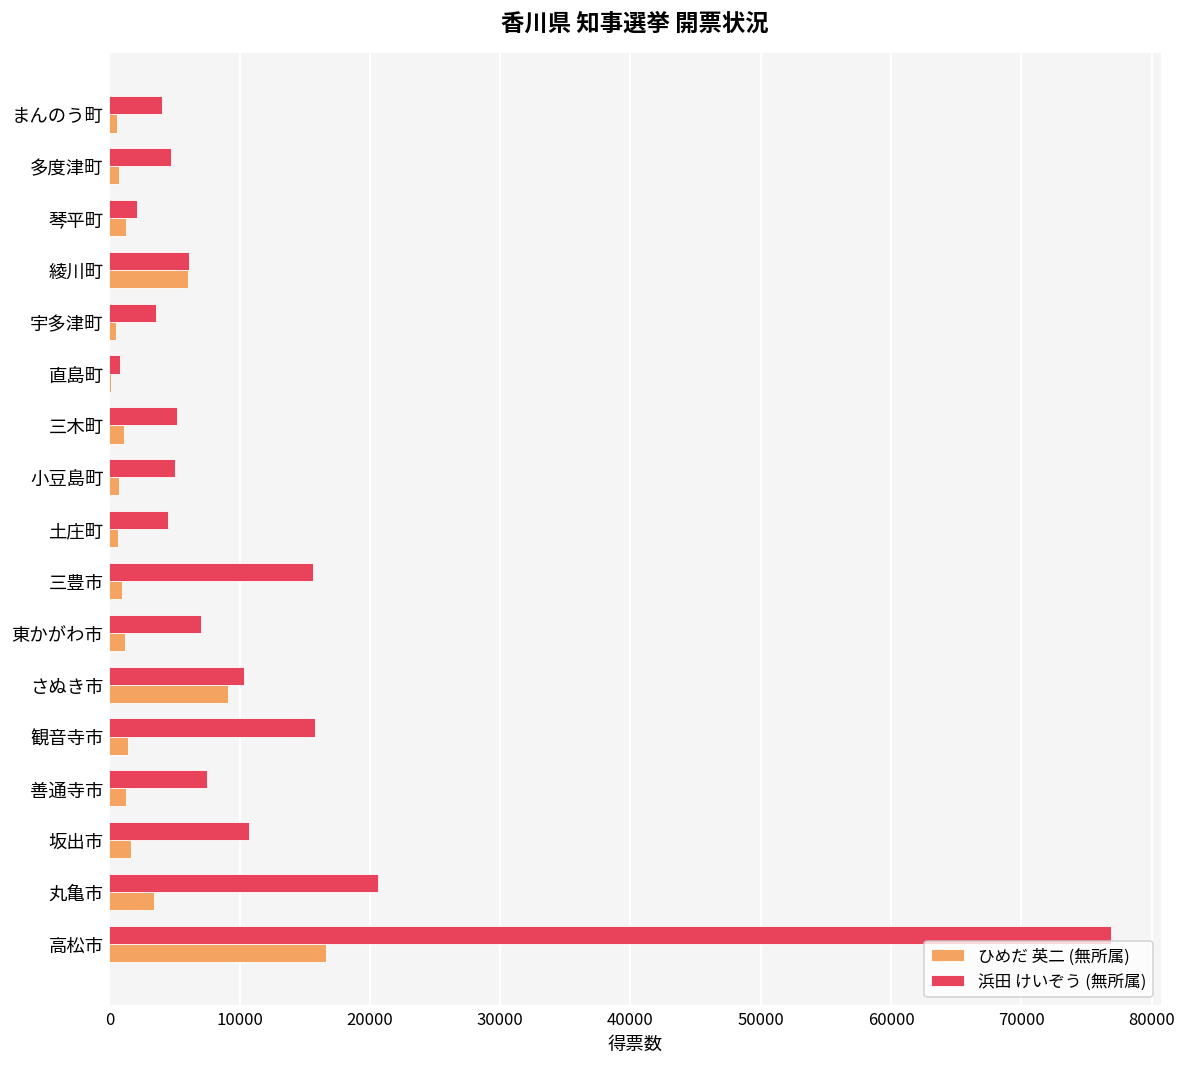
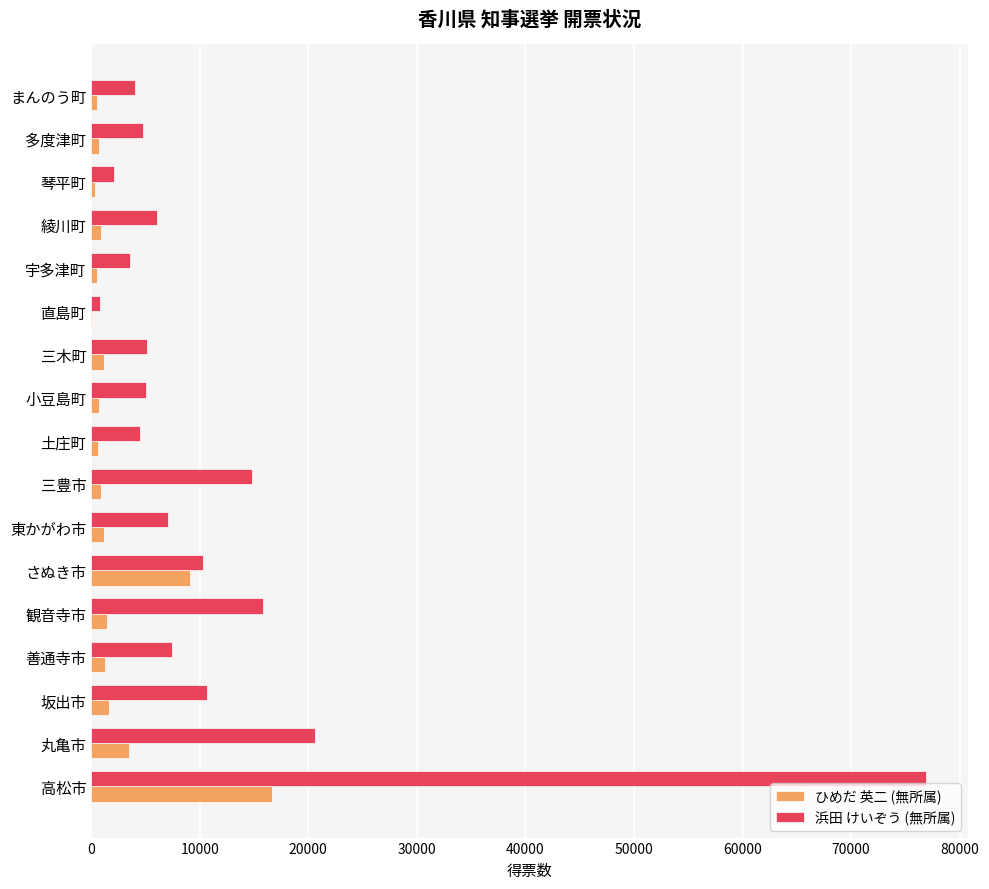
ひめだ 英二 (無所属), 琴平町: 1300 -> 400
ひめだ 英二 (無所属), 綾川町: 6100 -> 1000
浜田 けいぞう (無所属), 三豊市: 15600 -> 14800
